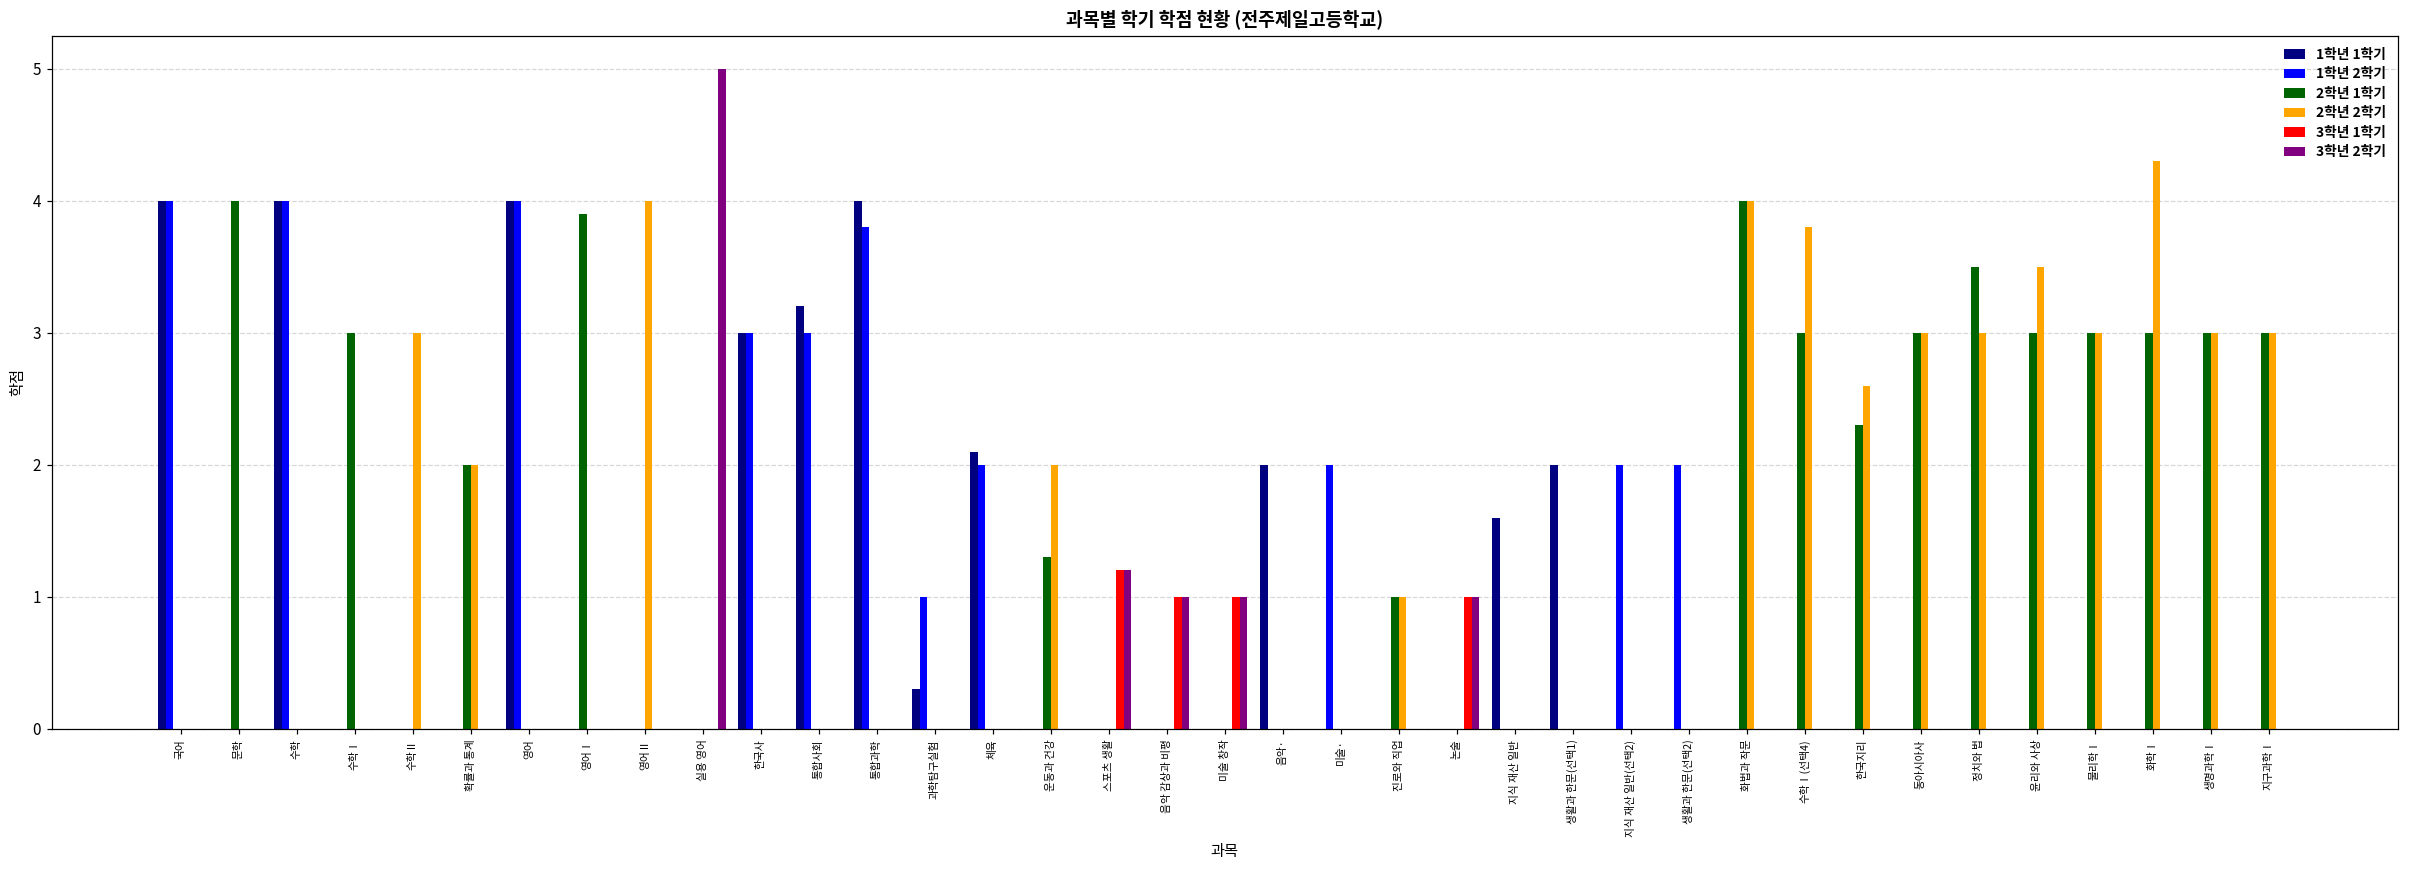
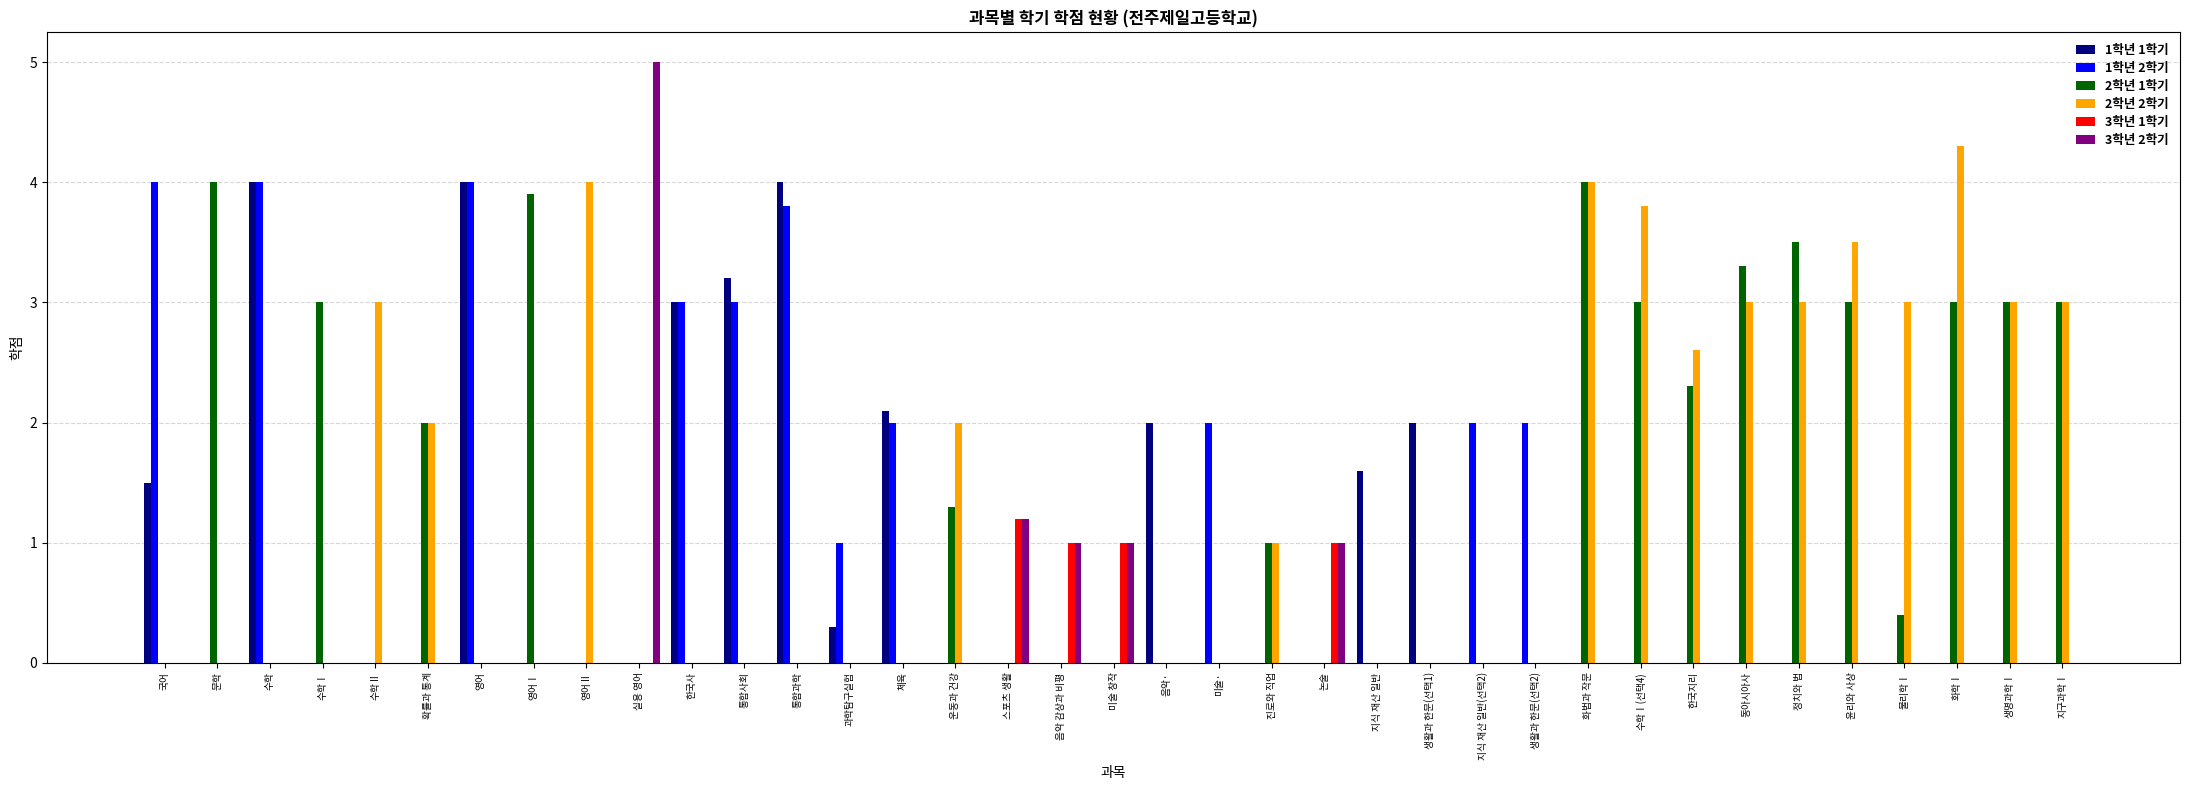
1학년 1학기, 국어: 4.0 -> 1.5
2학년 1학기, 동아시아사: 3.0 -> 3.3
2학년 1학기, 물리학Ⅰ: 3.0 -> 0.4
